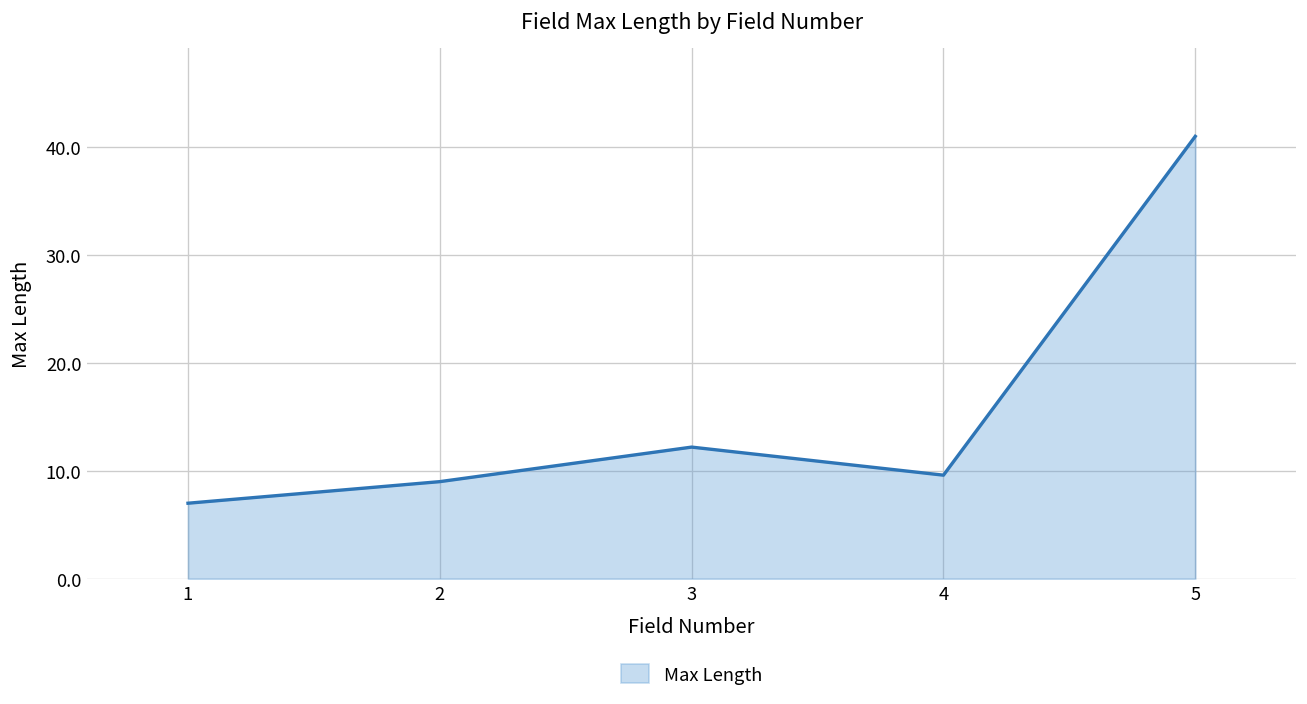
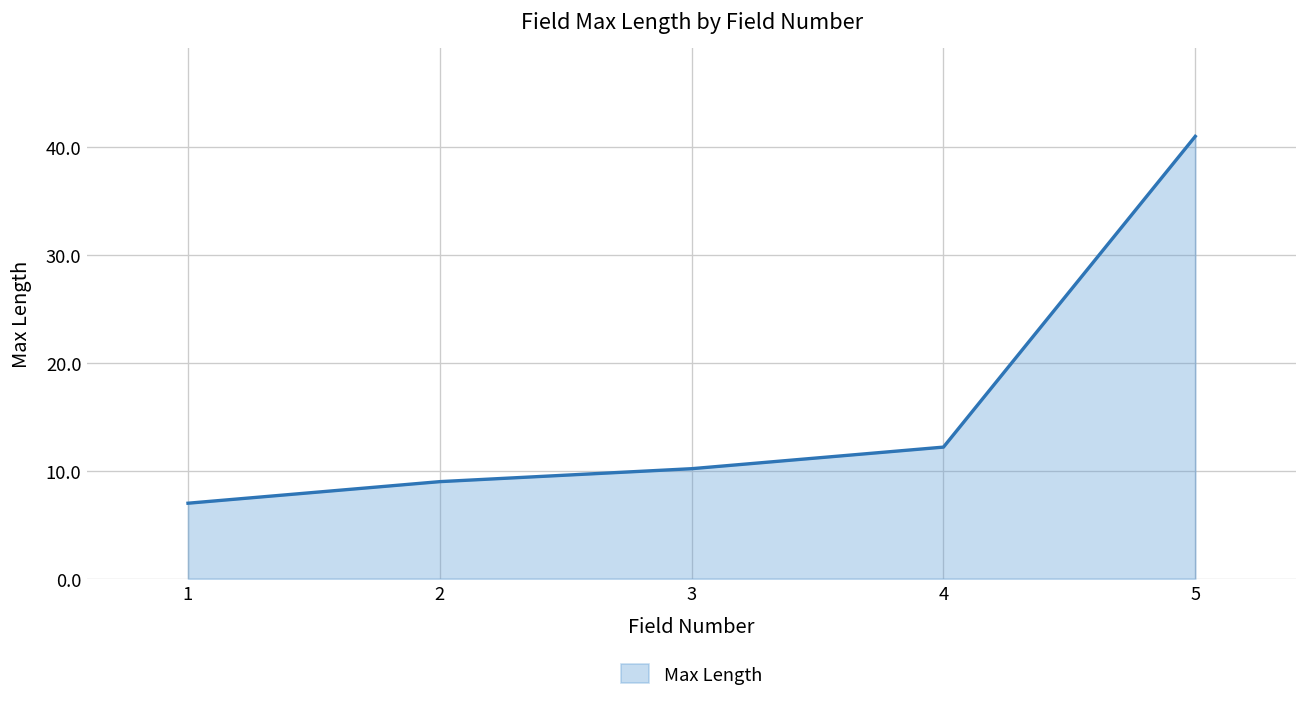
3: 12 -> 10
4: 10 -> 12
